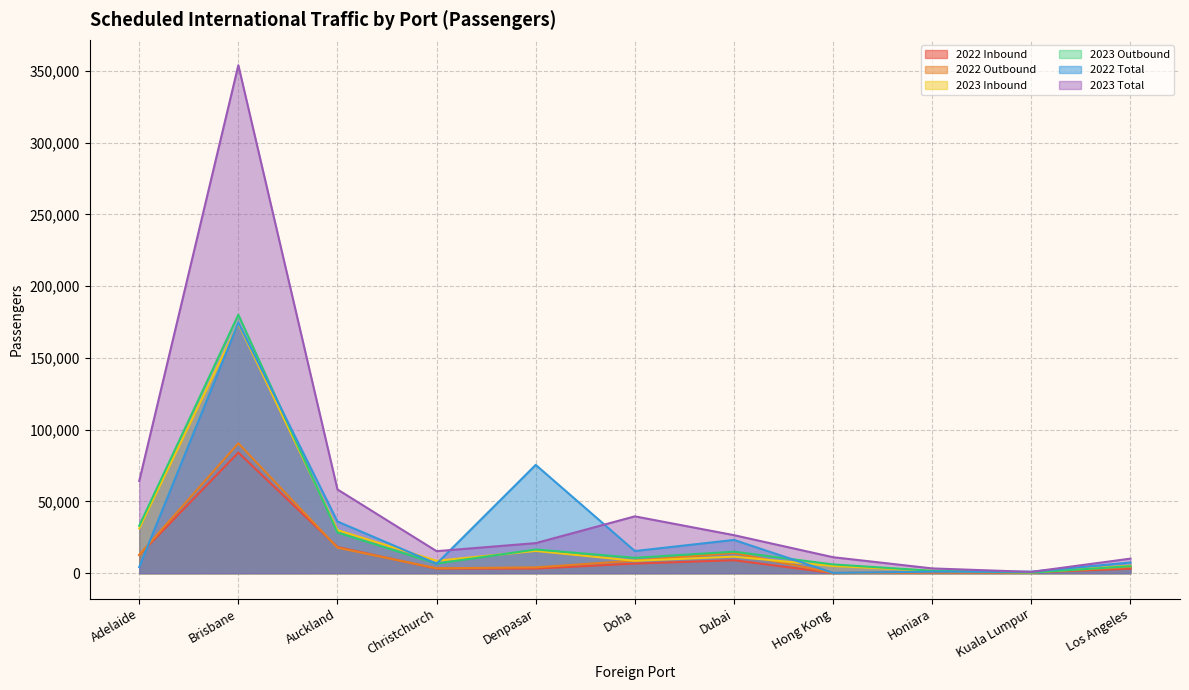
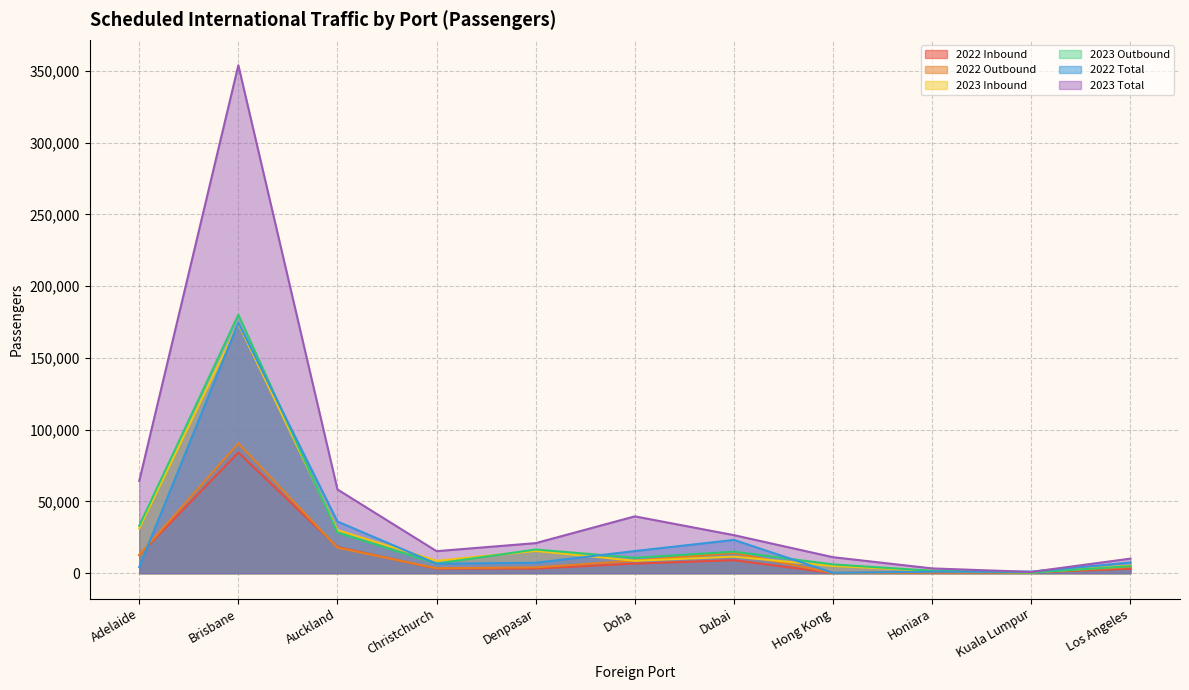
2022 Total, Denpasar: 75,000 -> 7,000
